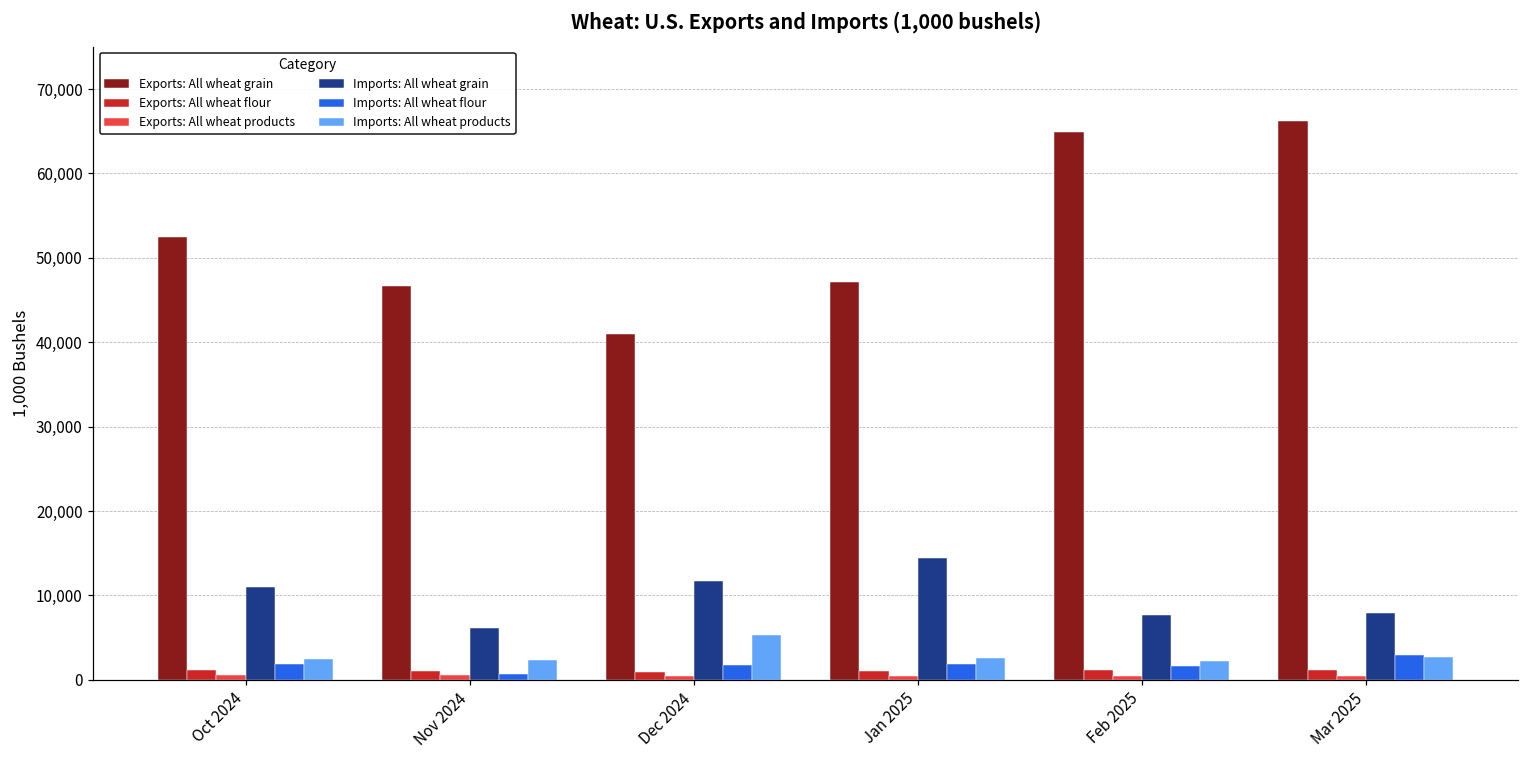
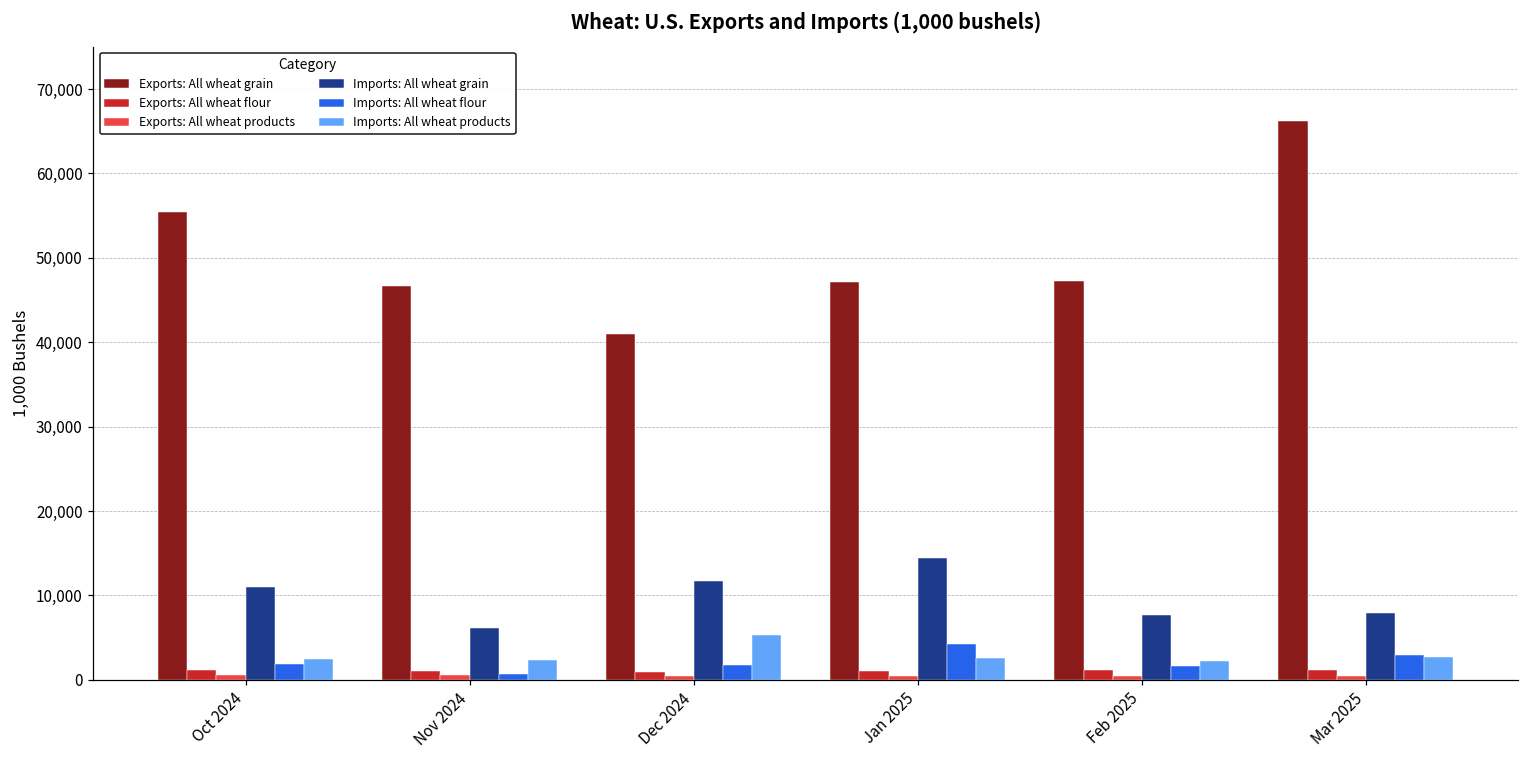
Exports: All wheat grain, Oct 2024: 52,000 -> 55,000
Imports: All wheat flour, Jan 2025: 2,000 -> 4,000
Exports: All wheat grain, Feb 2025: 65,000 -> 47,000
